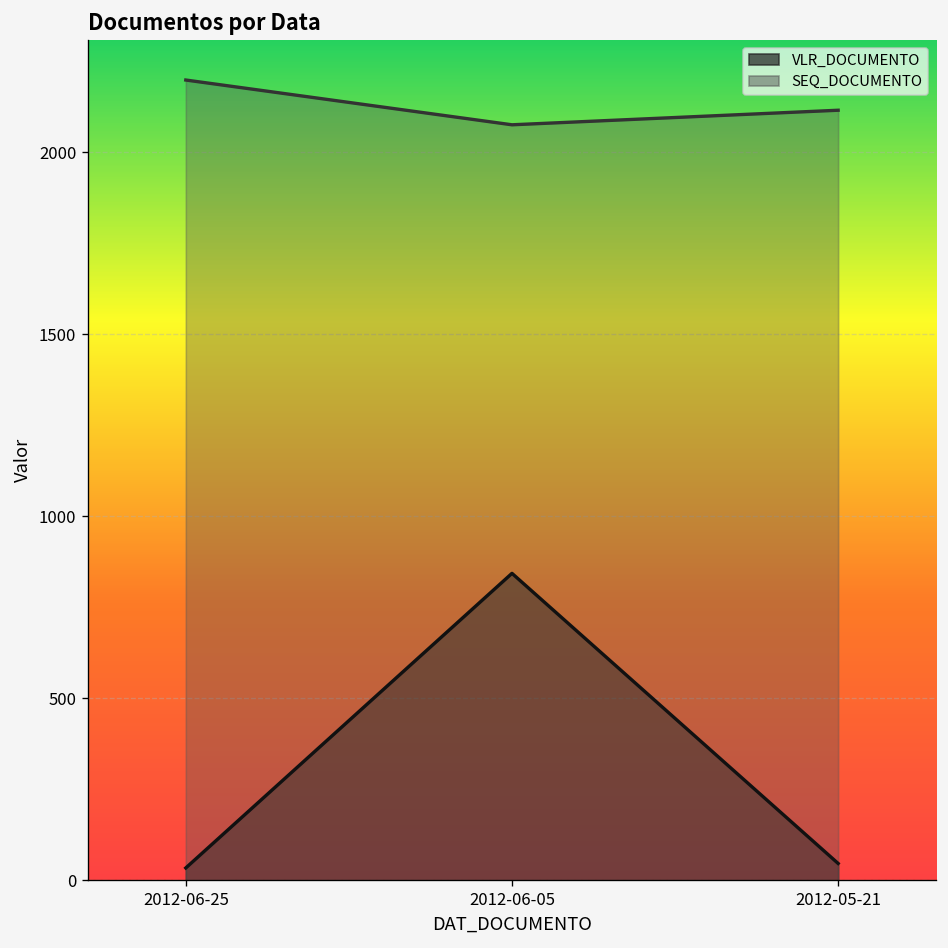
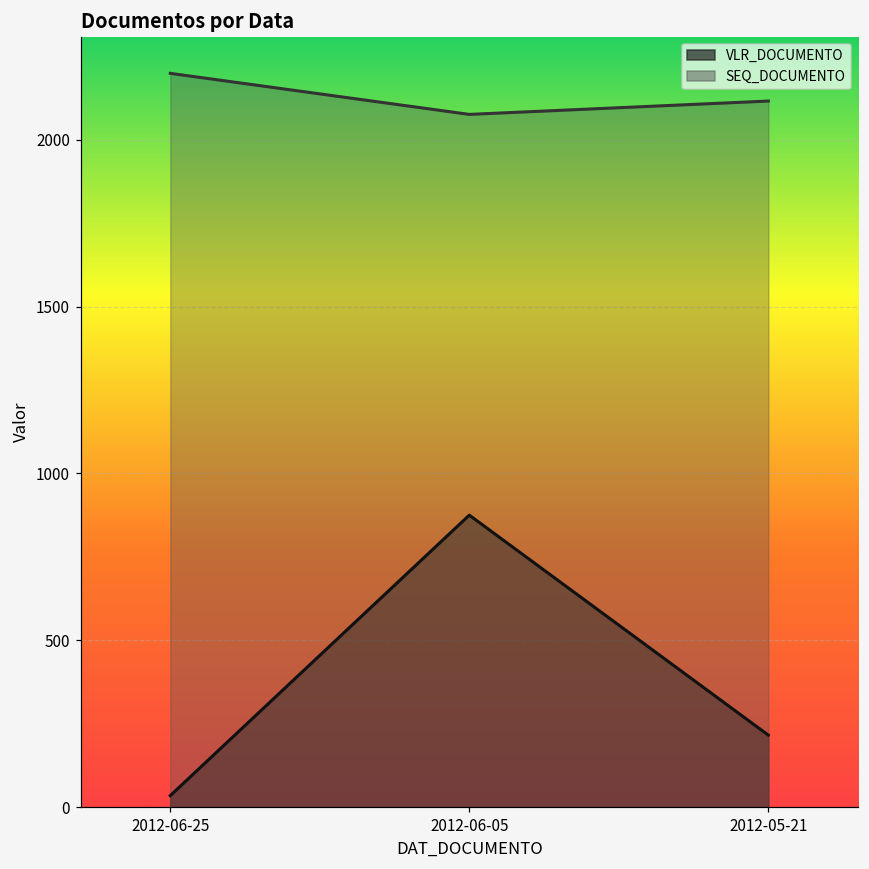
VLR_DOCUMENTO, 2012-06-05: 840 -> 870
VLR_DOCUMENTO, 2012-05-21: 50 -> 220
